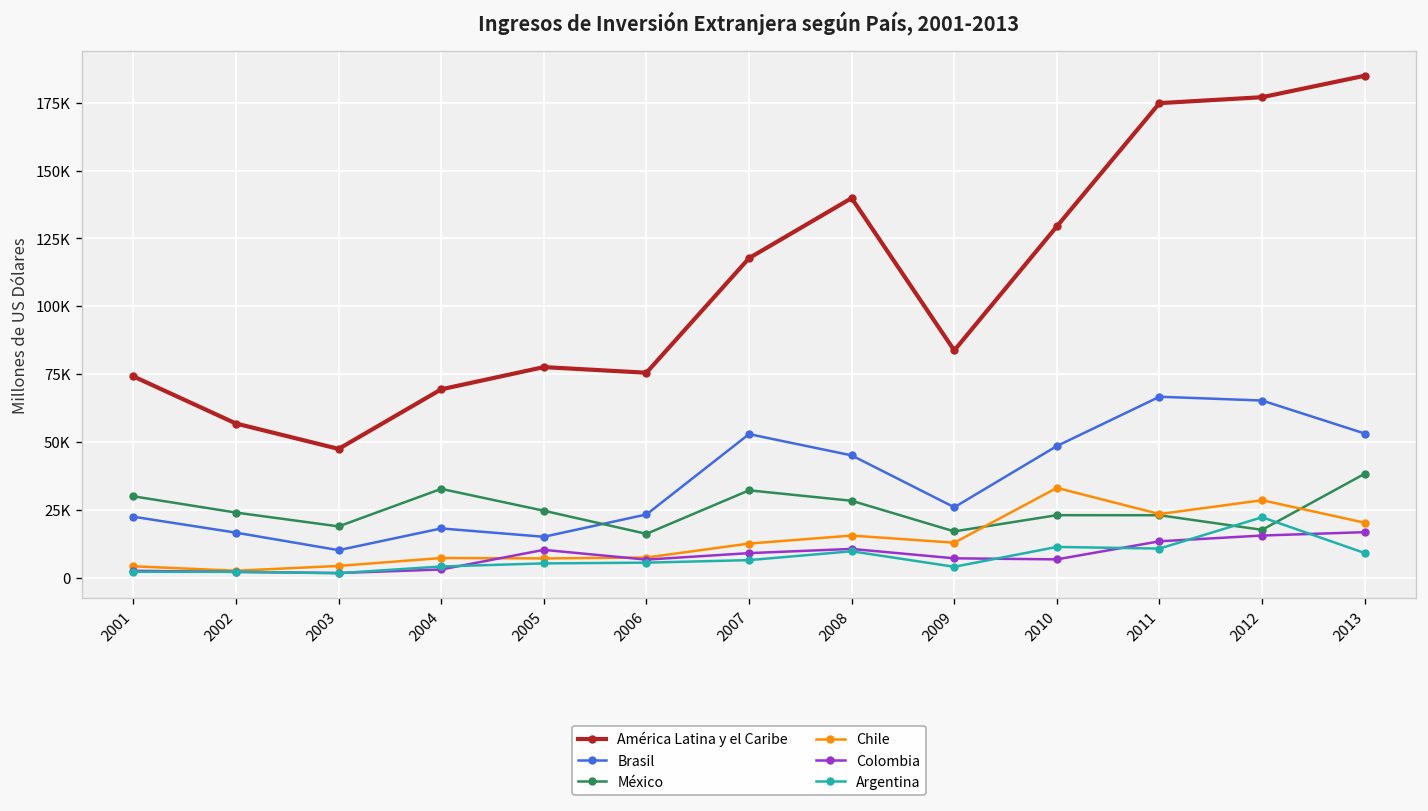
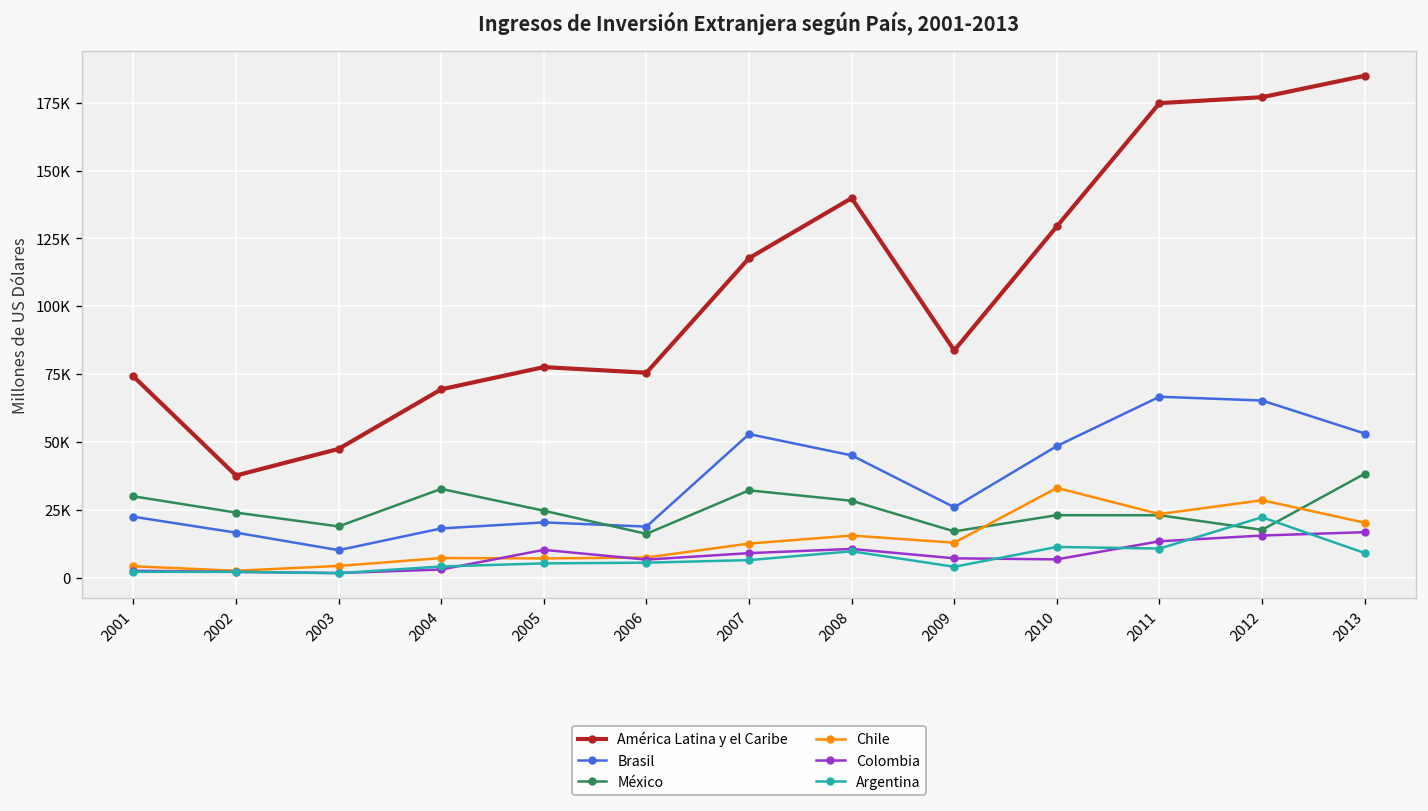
América Latina y el Caribe, 2002: 57000 -> 38000
Brasil, 2005: 15000 -> 20000
Brasil, 2006: 23000 -> 19000
